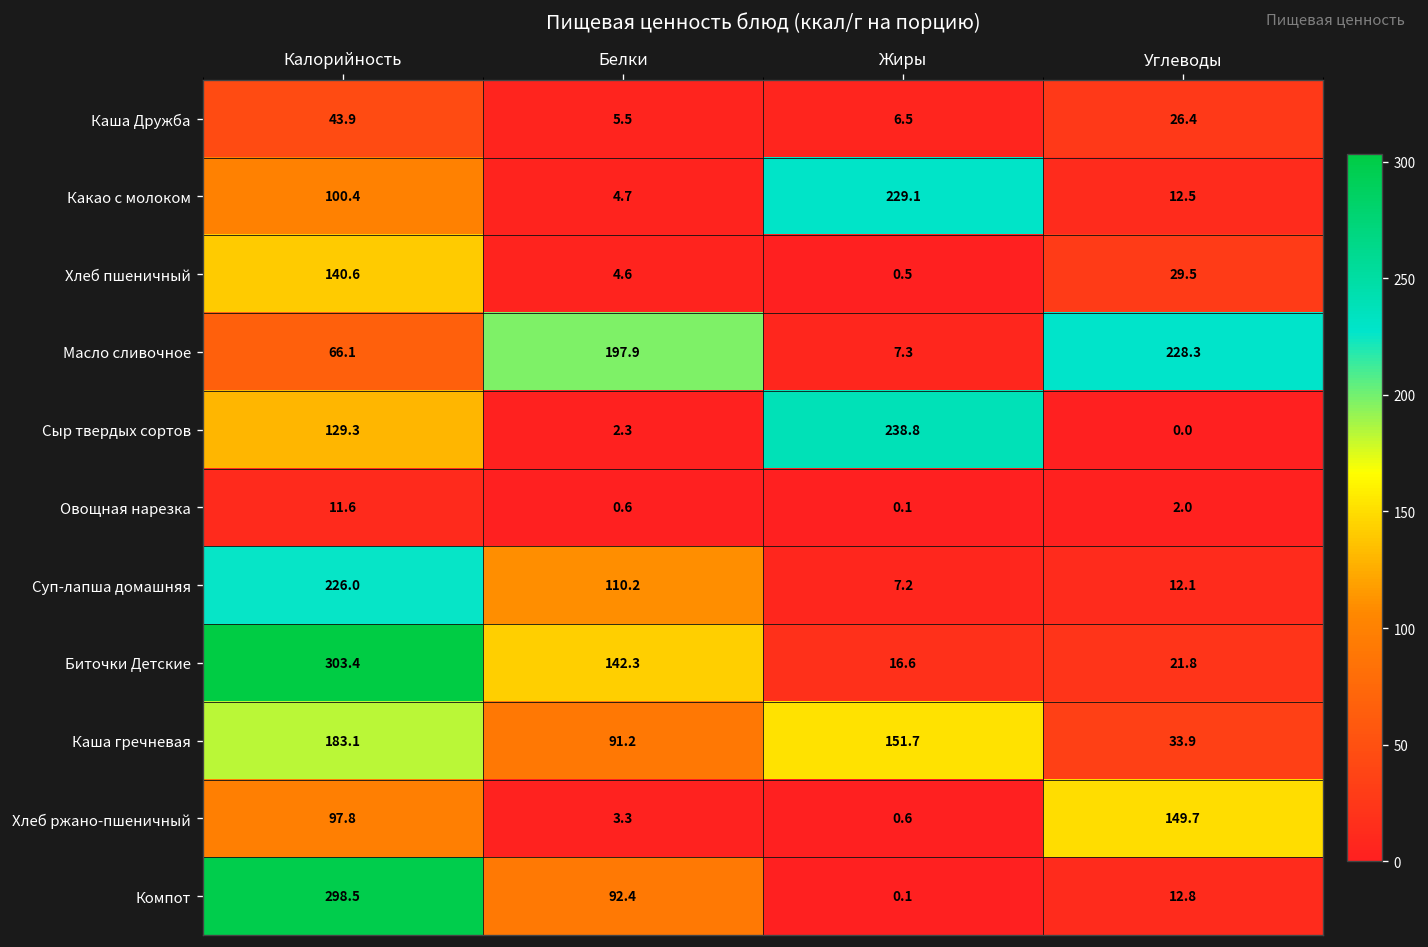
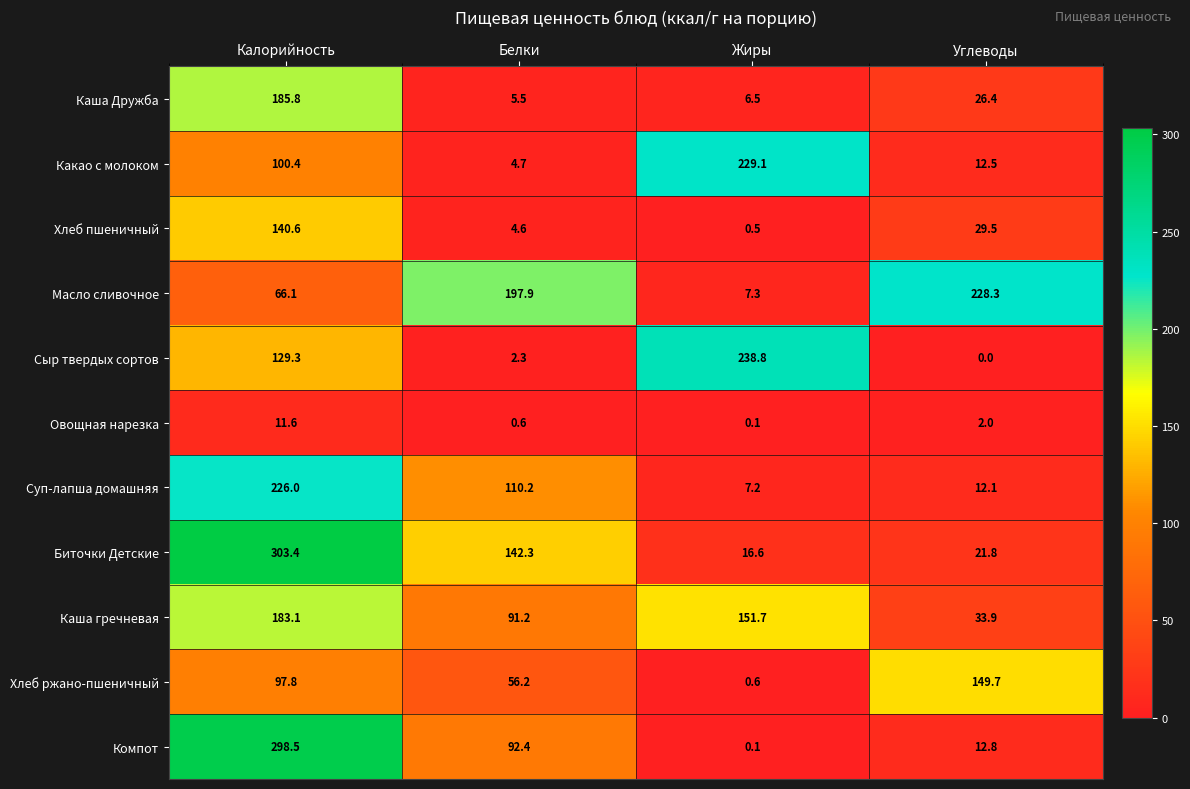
Каша Дружба, Калорийность: 43.9 -> 185.8
Хлеб ржано-пшеничный, Белки: 3.3 -> 56.2
